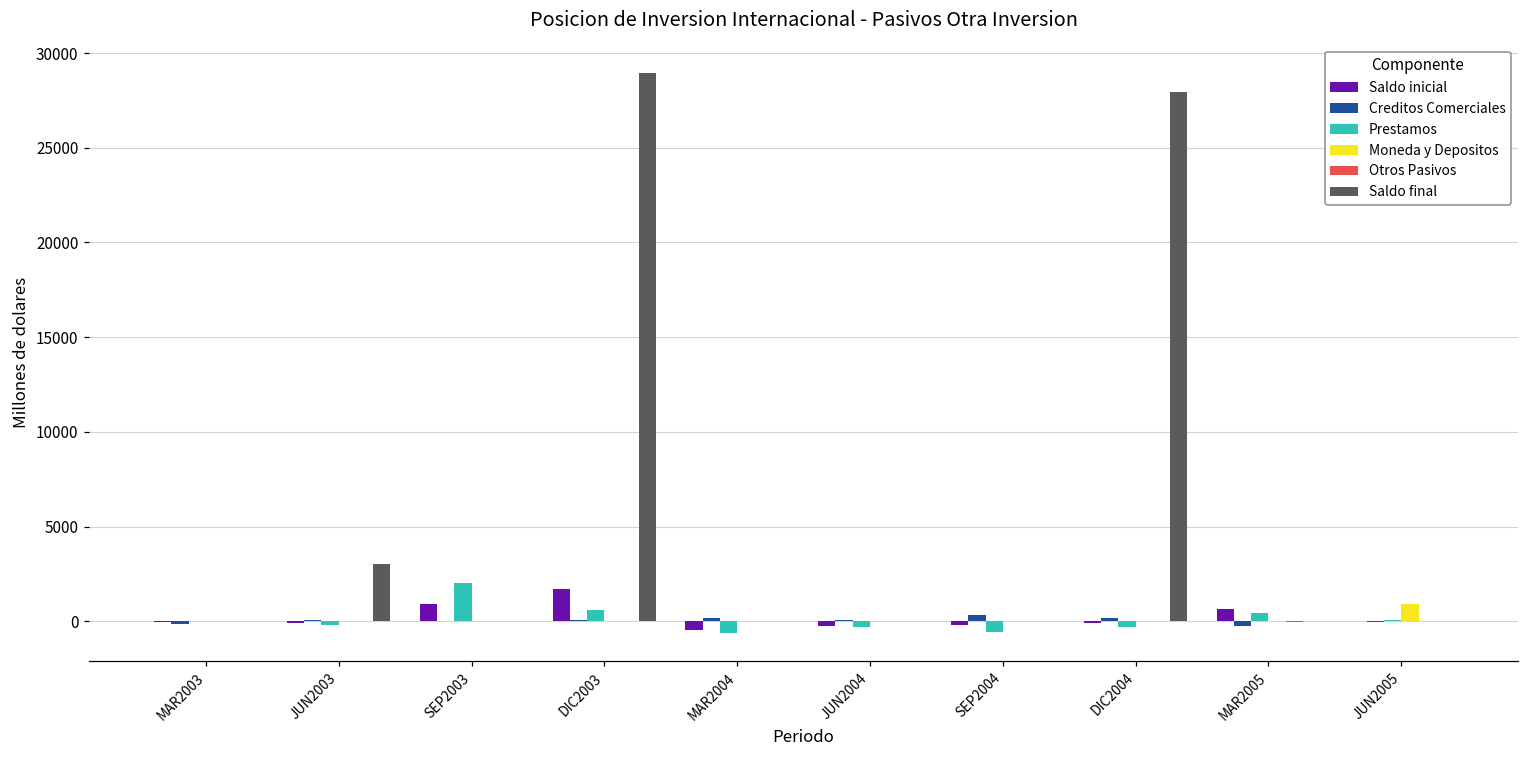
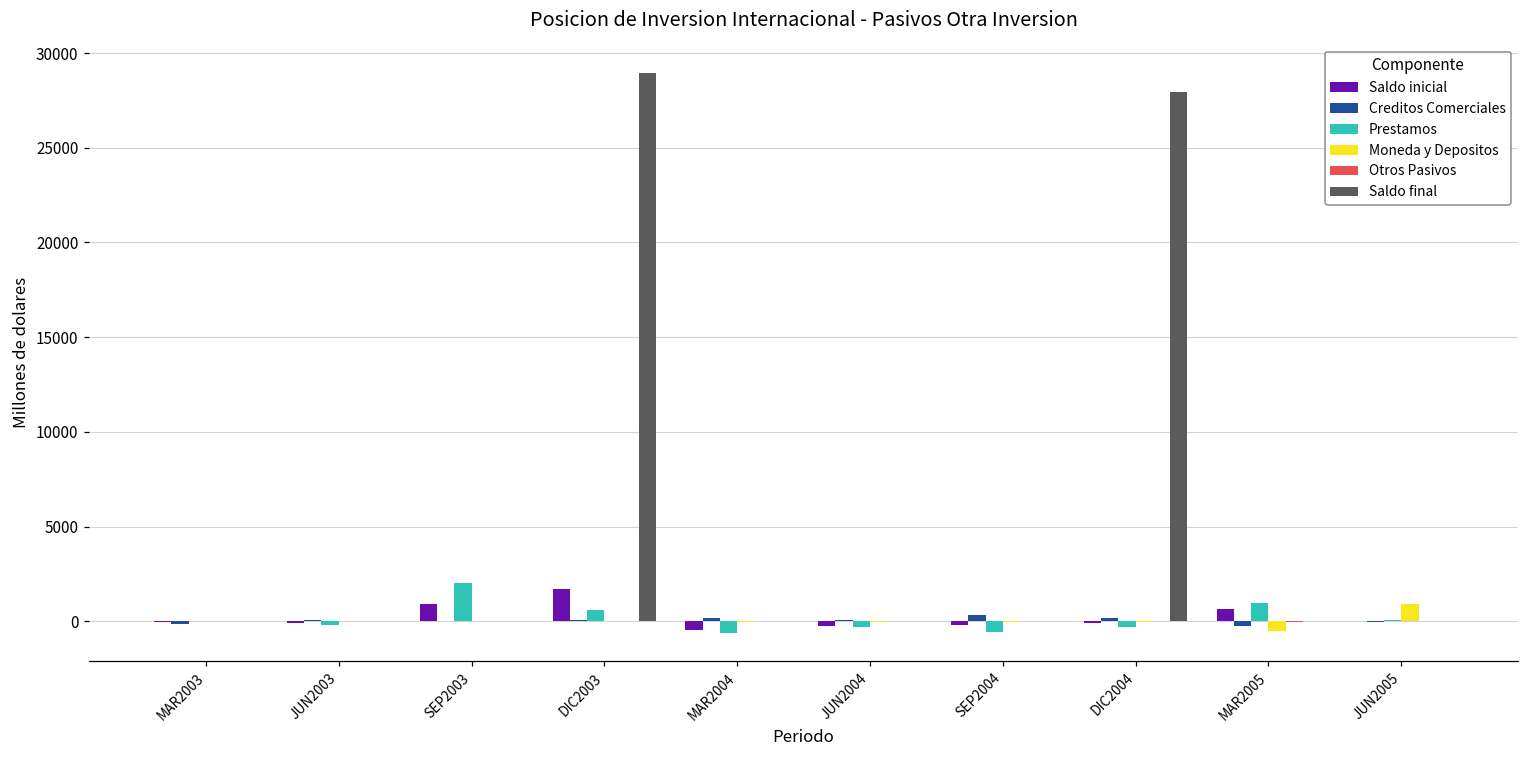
Saldo final, JUN2003: 3000 -> 0
Prestamos, MAR2005: 500 -> 1000
Moneda y Depositos, MAR2005: 0 -> -500
